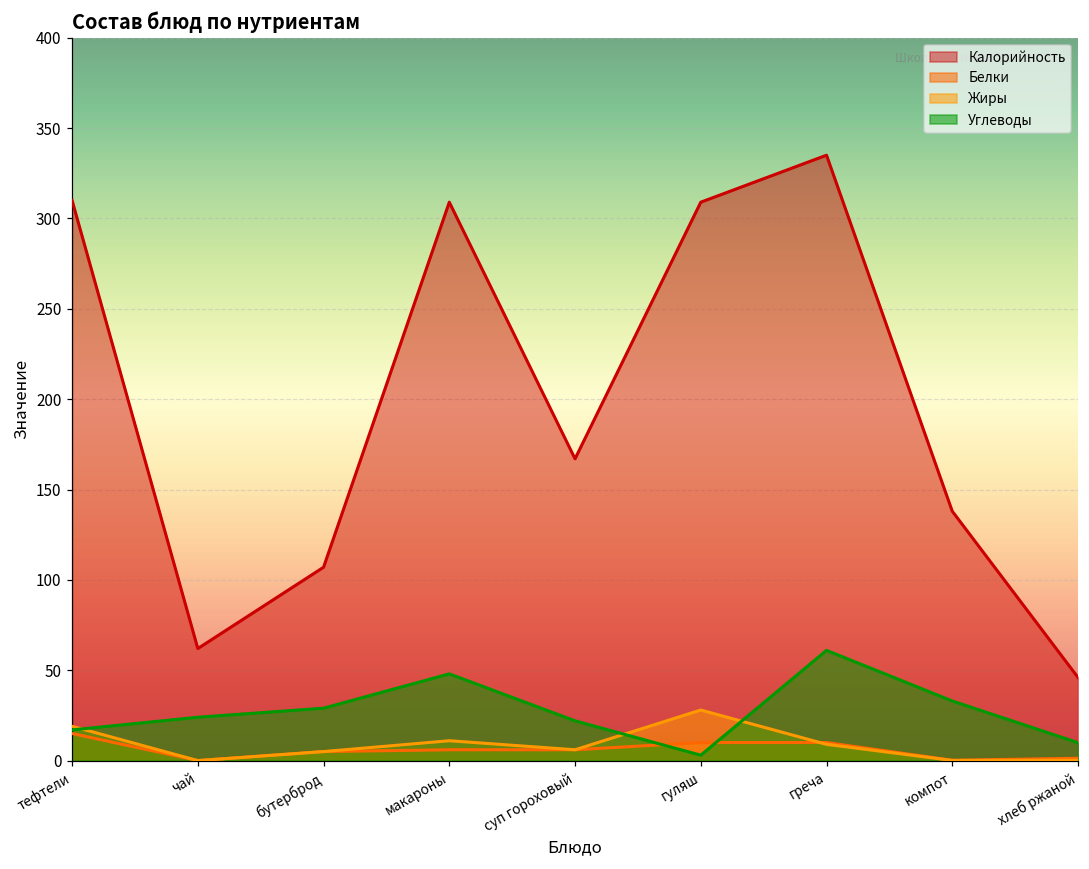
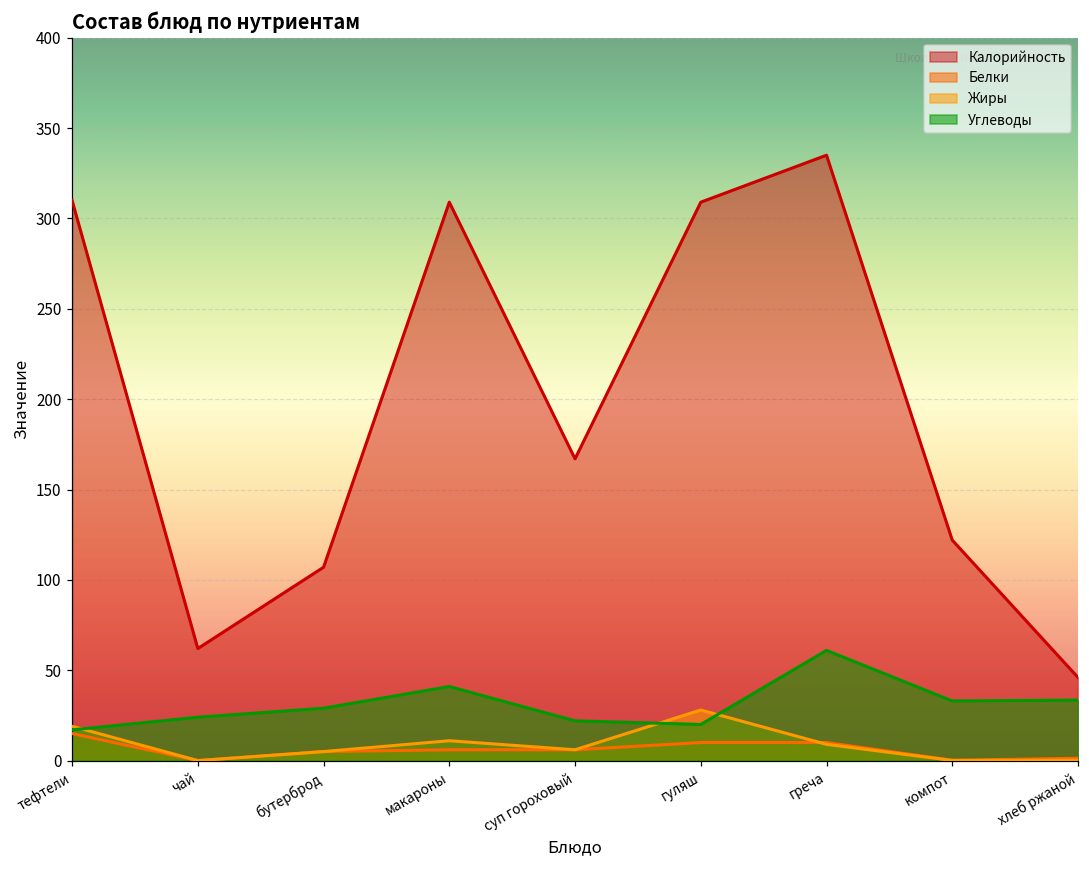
Углеводы, макароны: 48 -> 41
Углеводы, гуляш: 3 -> 20
Калорийность, компот: 138 -> 122
Углеводы, хлеб ржаной: 10 -> 34
